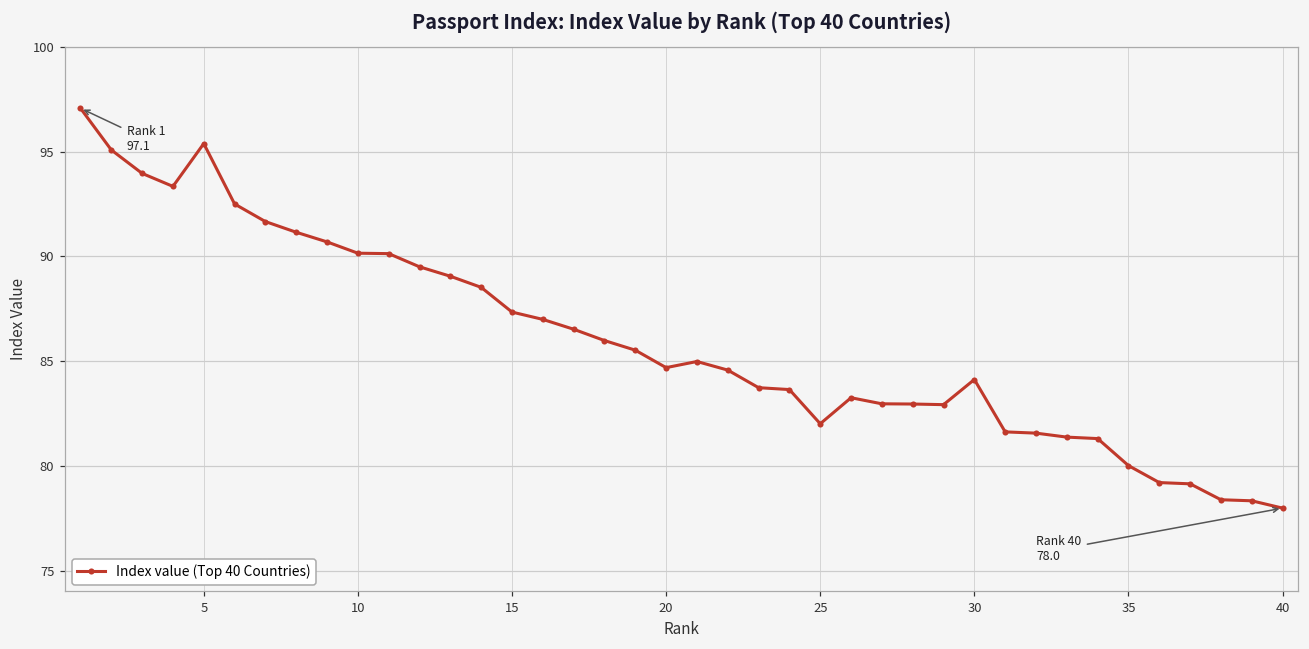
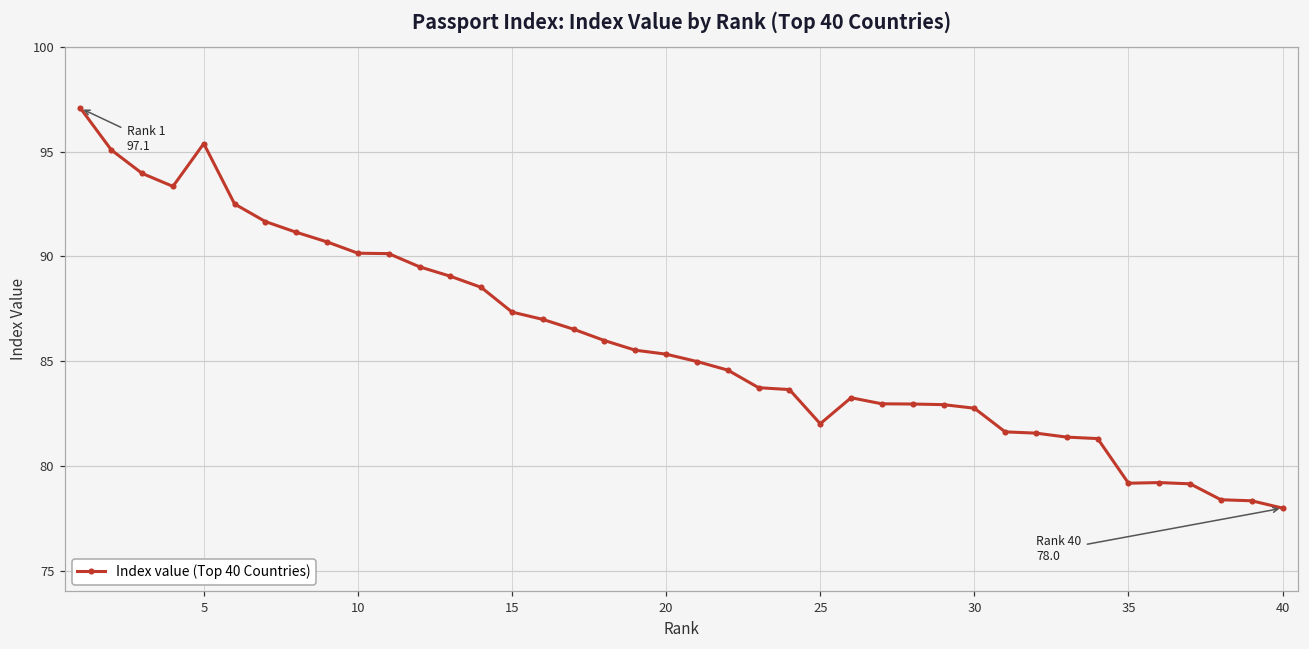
20: 84.7 -> 85.3
30: 84.1 -> 82.8
35: 80.0 -> 79.2
